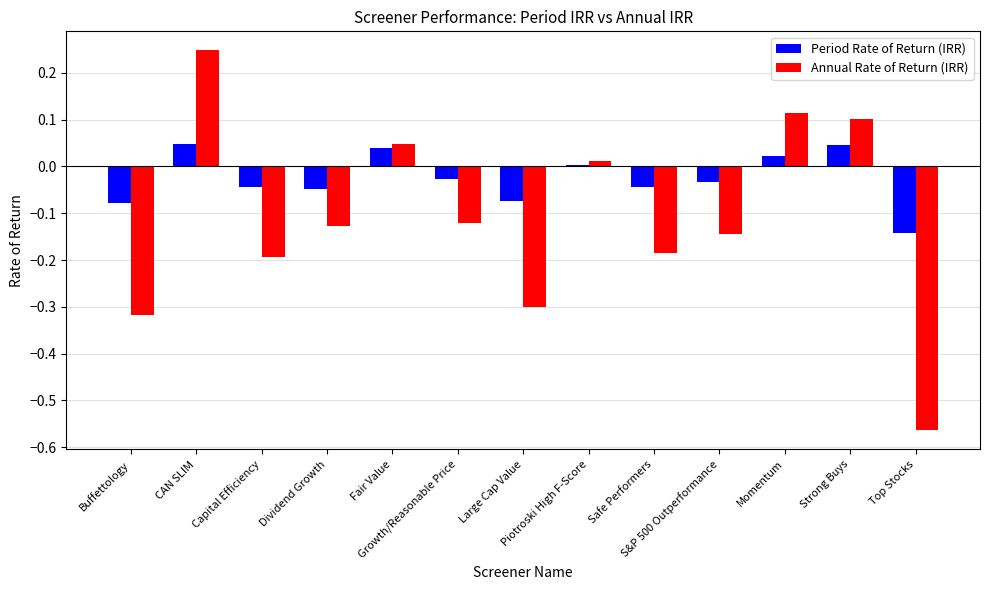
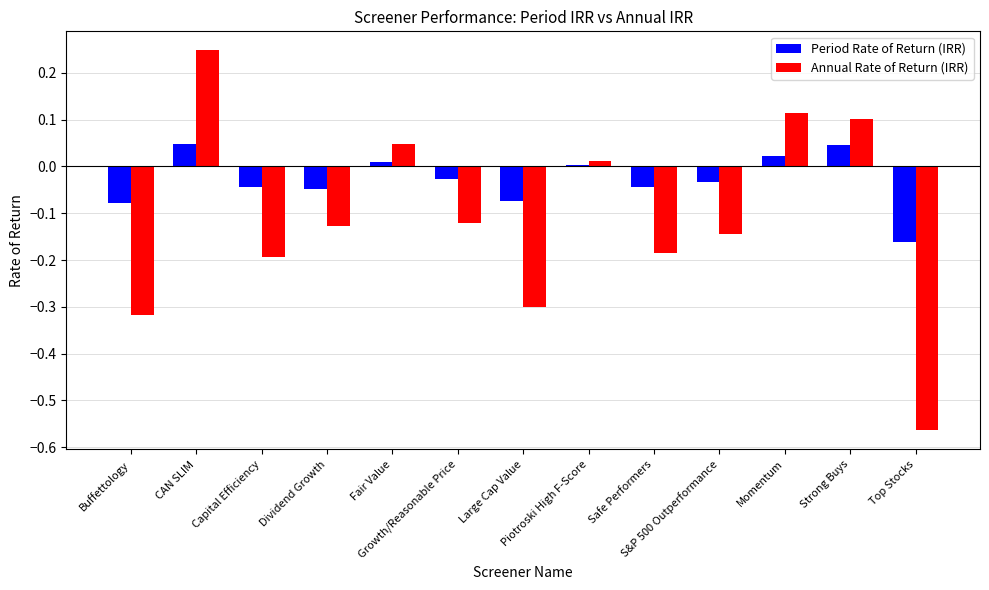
Period Rate of Return (IRR), Fair Value: 0.04 -> 0.01
Period Rate of Return (IRR), Top Stocks: -0.14 -> -0.16
